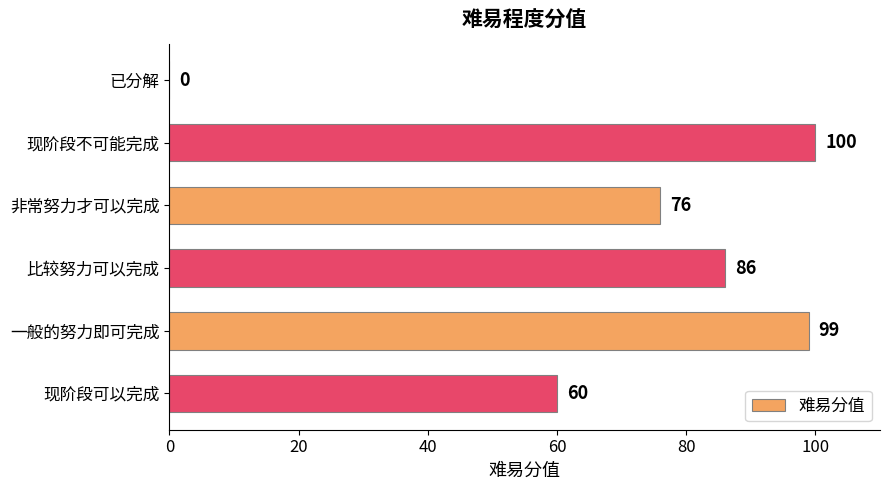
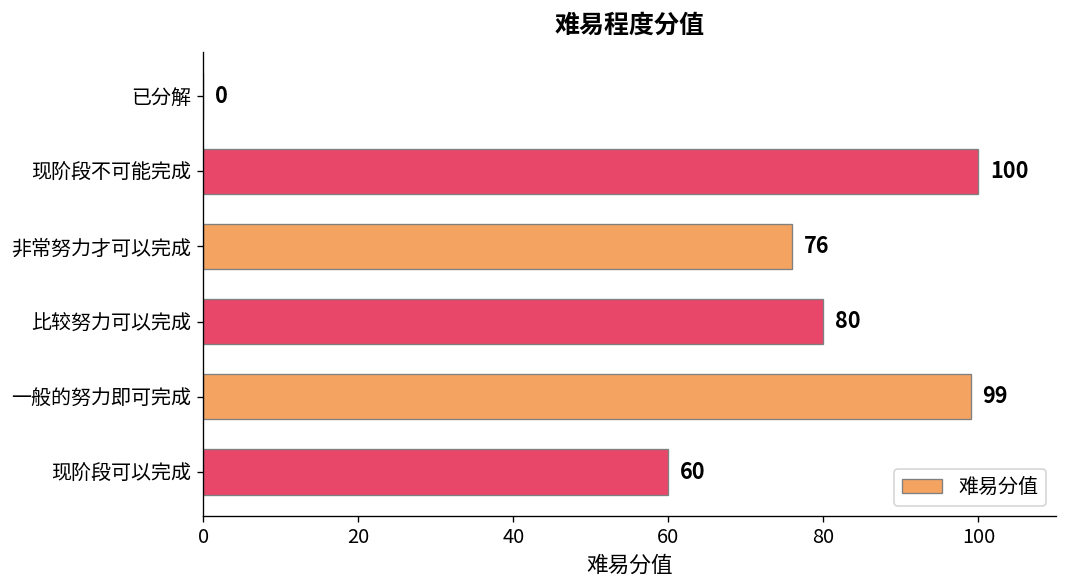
比较努力可以完成: 86 -> 80
